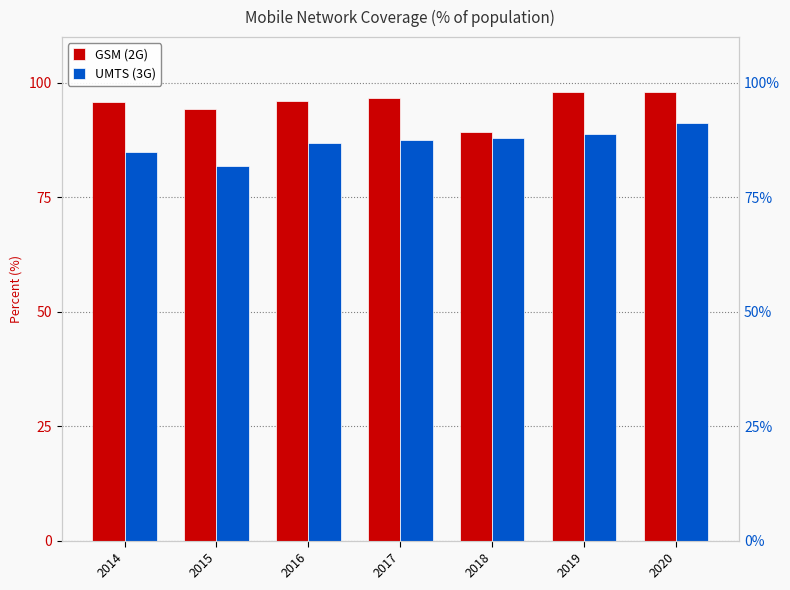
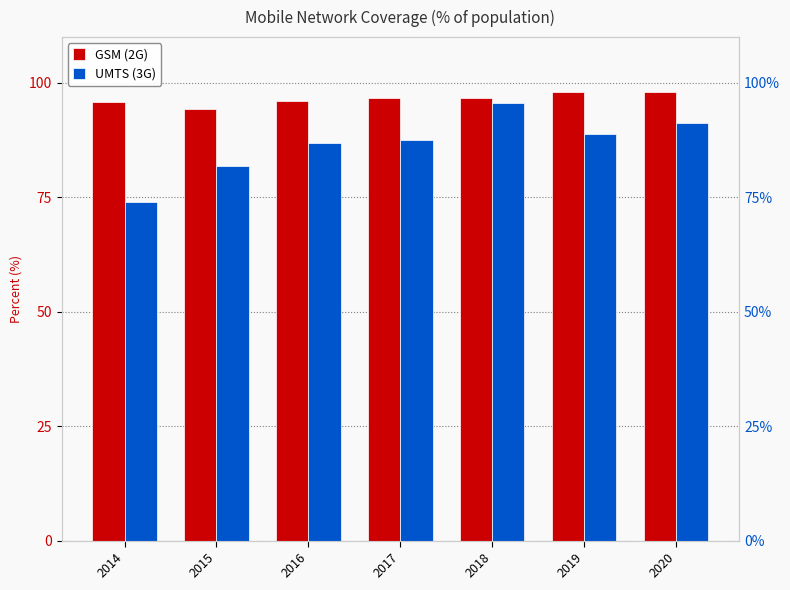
UMTS (3G), 2014: 85 -> 74
GSM (2G), 2018: 89 -> 97
UMTS (3G), 2018: 88 -> 96
